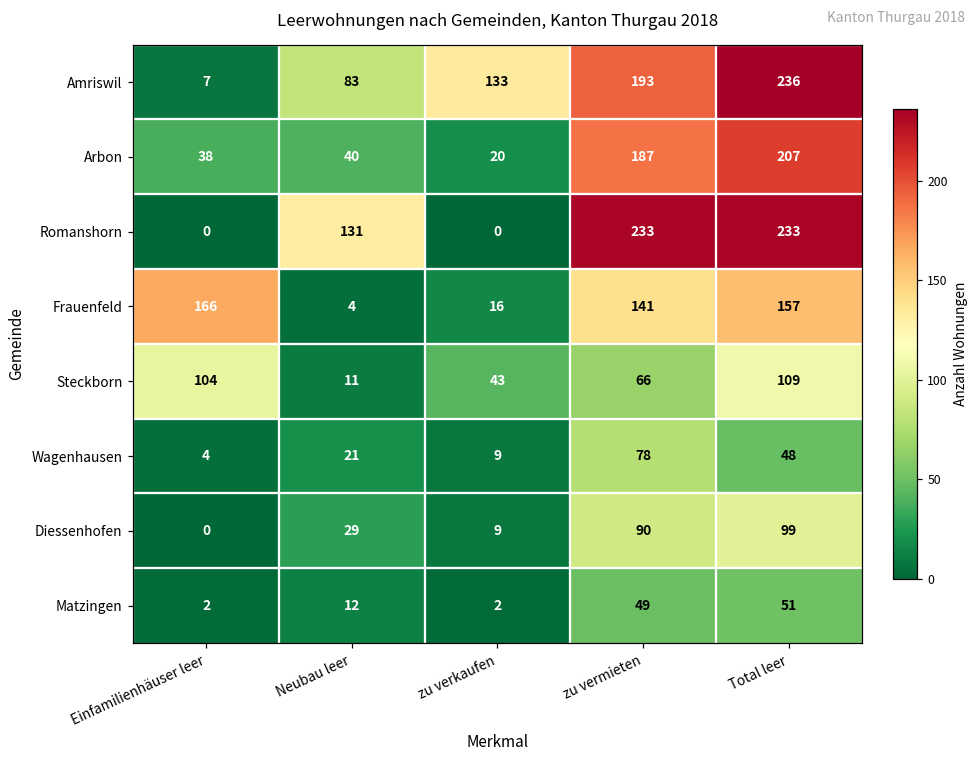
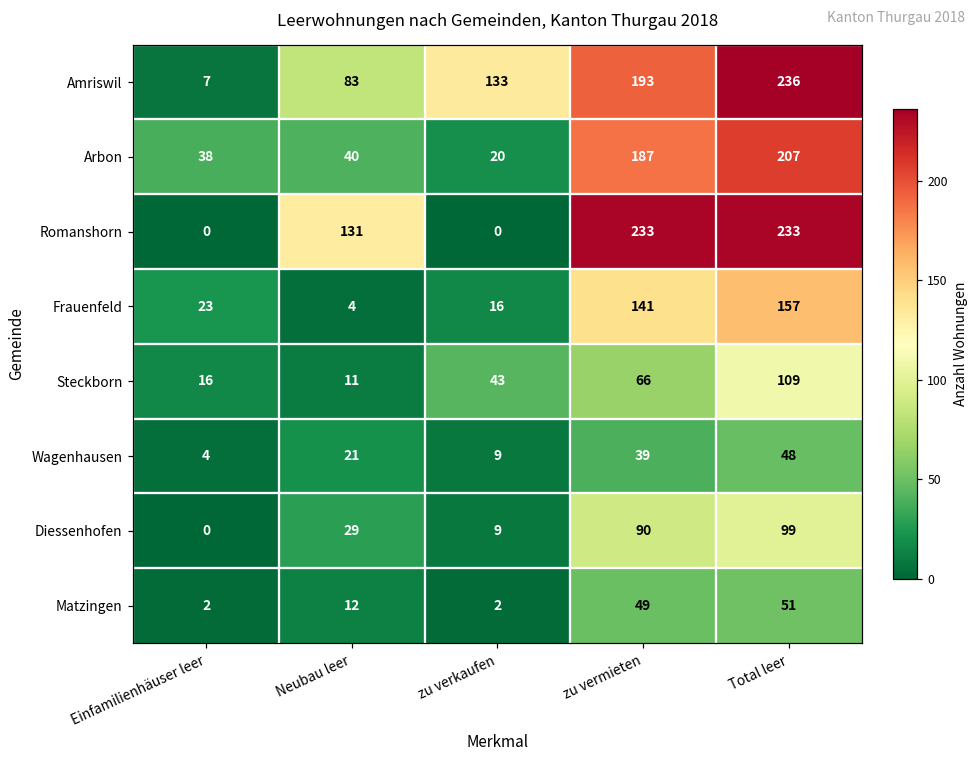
Frauenfeld, Einfamilienhäuser leer: 166 -> 23
Steckborn, Einfamilienhäuser leer: 104 -> 16
Wagenhausen, zu vermieten: 78 -> 39
